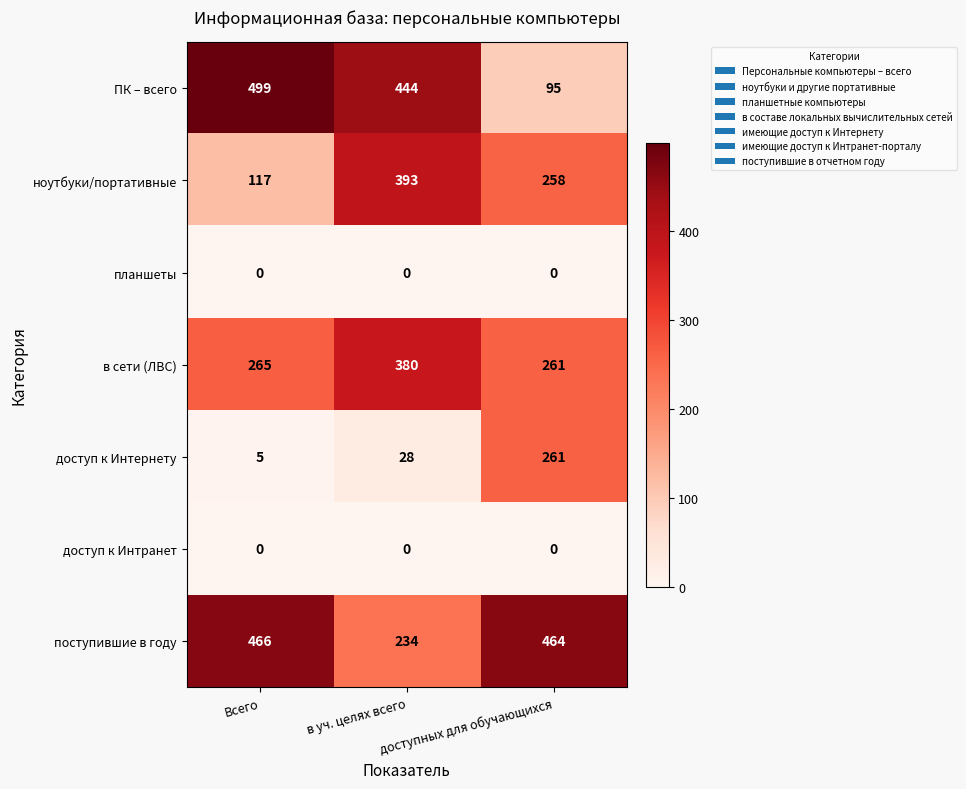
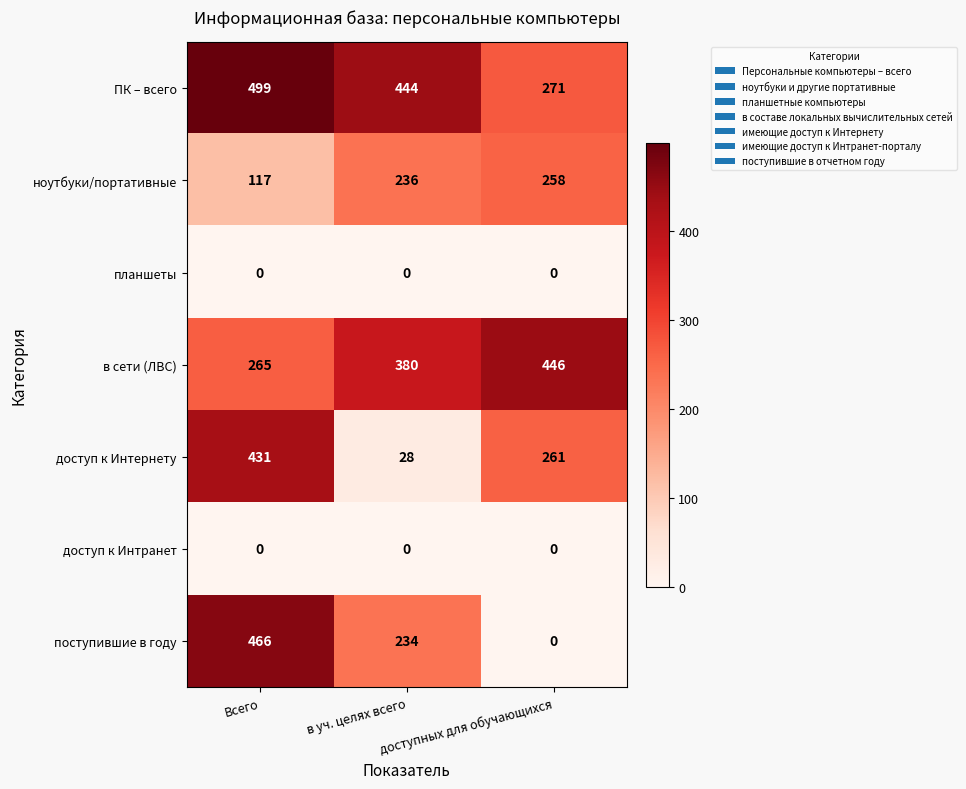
ПК – всего, доступных для обучающихся: 95 -> 271
ноутбуки/портативные, в уч. целях всего: 393 -> 236
в сети (ЛВС), доступных для обучающихся: 261 -> 446
доступ к Интернету, Всего: 5 -> 431
поступившие в году, доступных для обучающихся: 464 -> 0
